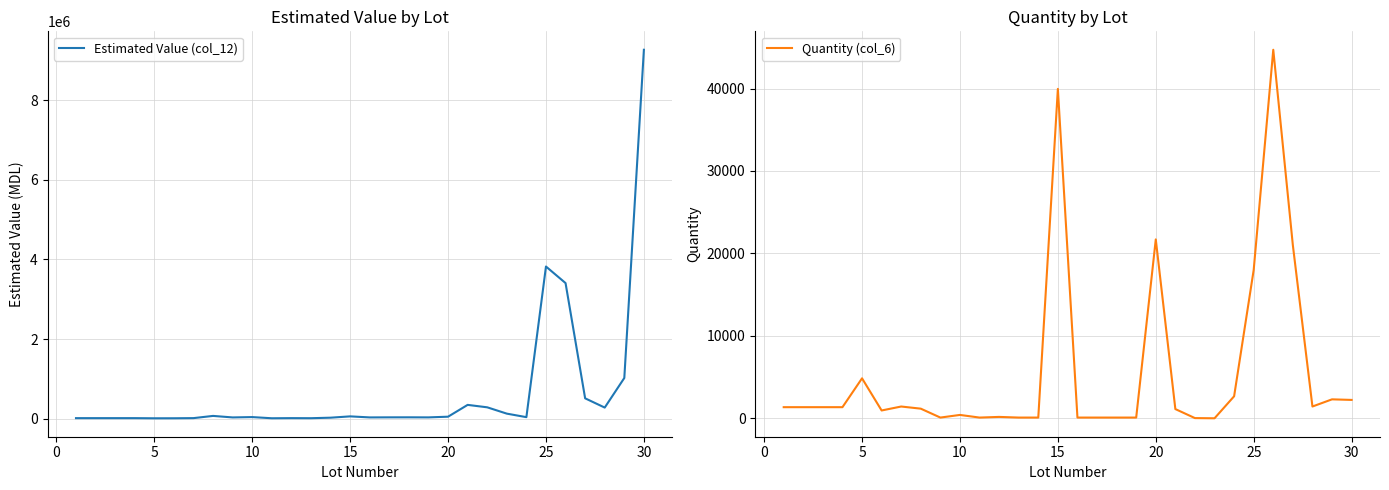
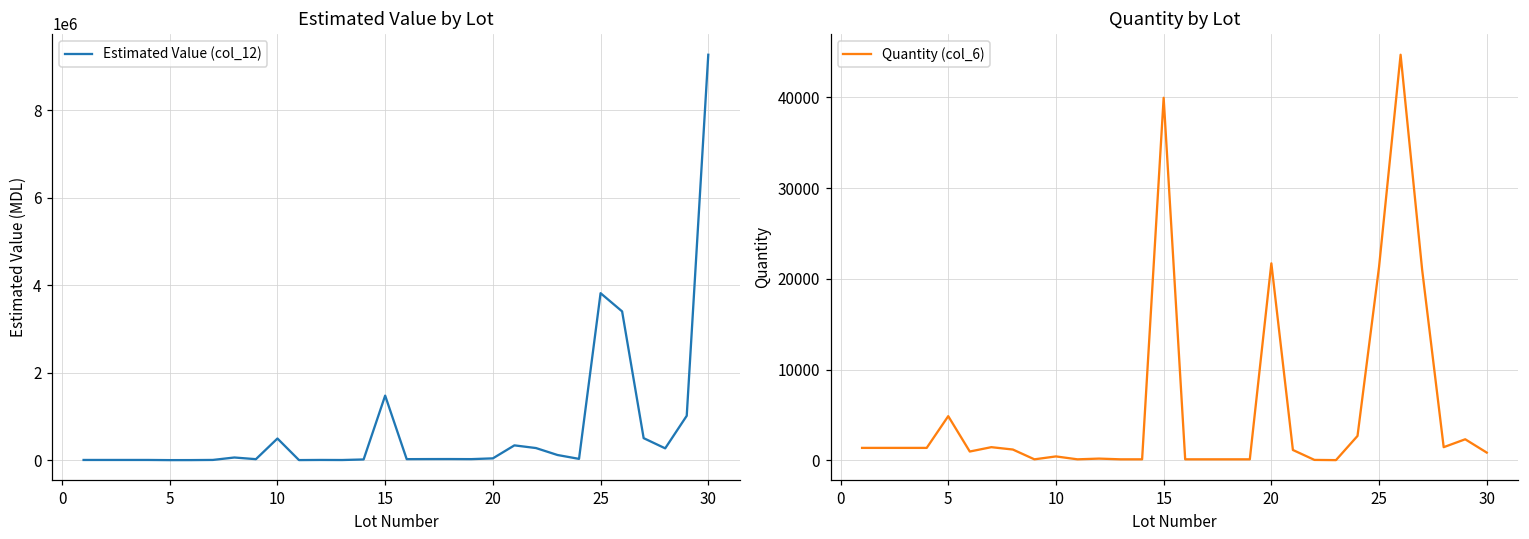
Estimated Value by Lot, 10: 0 -> 500000
Estimated Value by Lot, 15: 100000 -> 1500000
Quantity by Lot, 25: 18000 -> 21000
Quantity by Lot, 30: 2000 -> 1000
